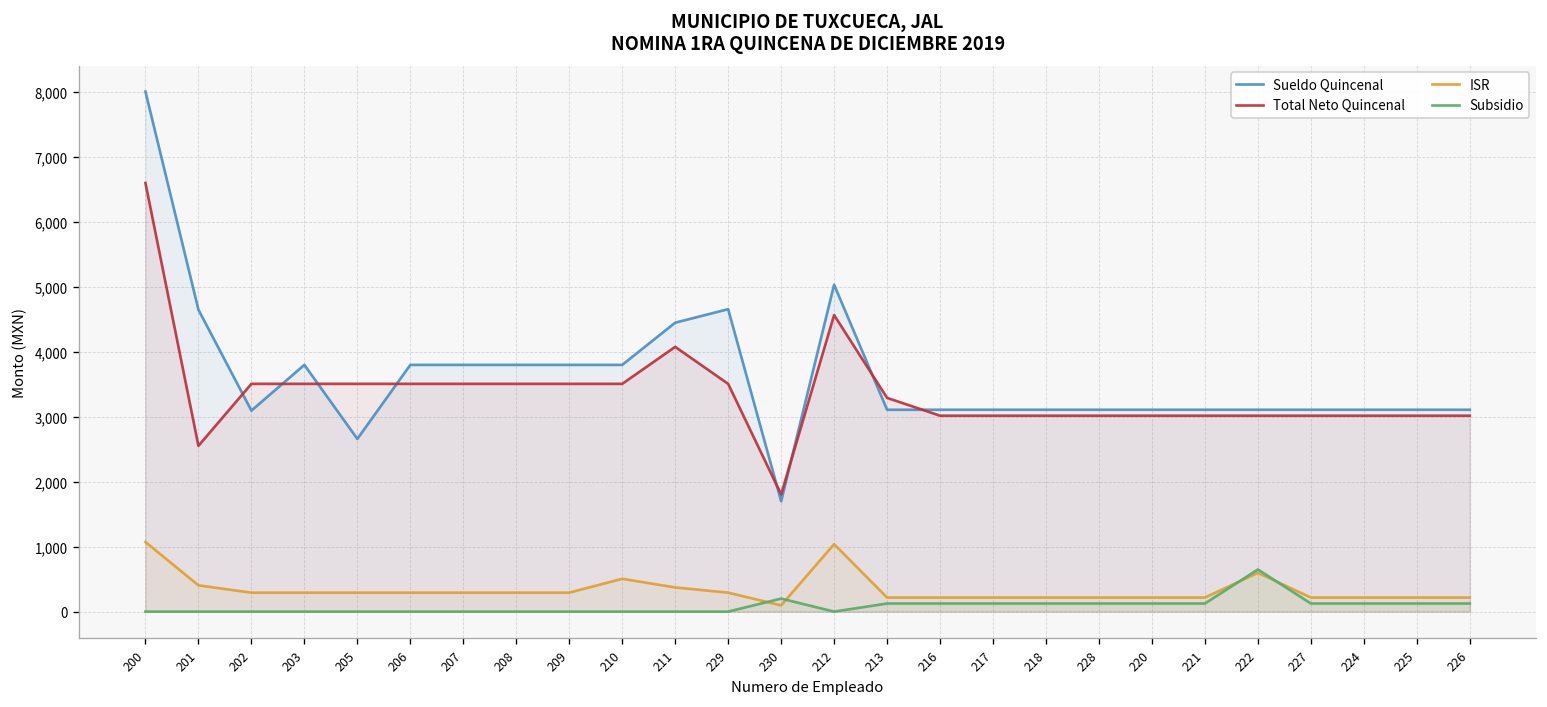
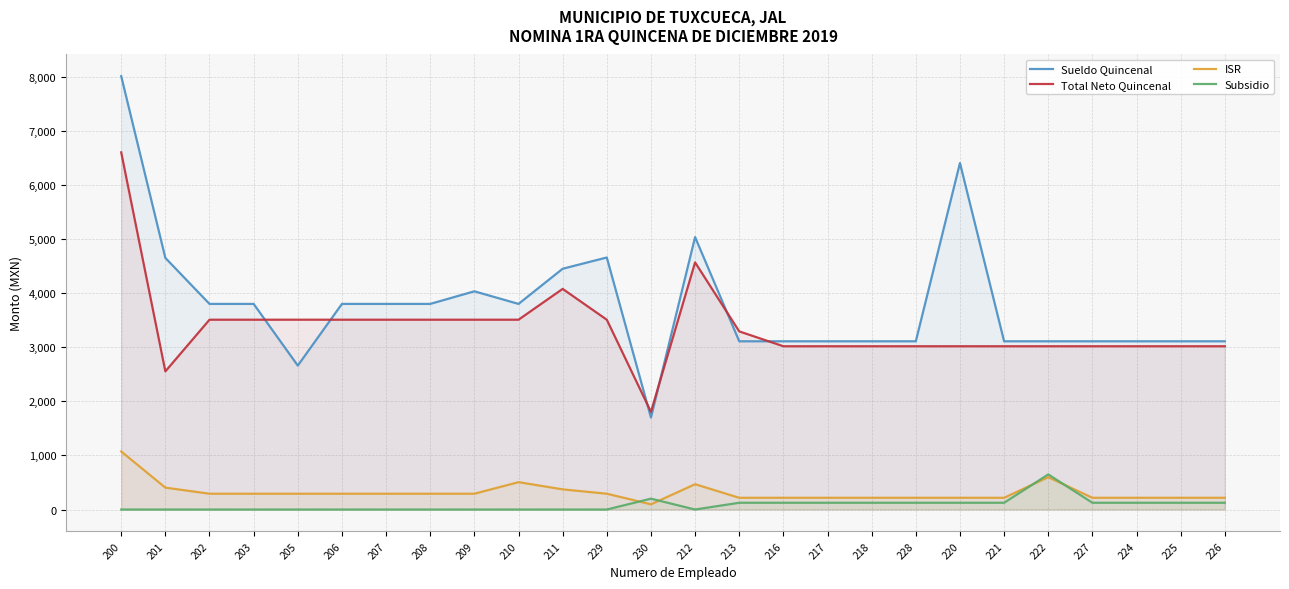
Sueldo Quincenal, 202: 3,100 -> 3,800
Sueldo Quincenal, 209: 3,800 -> 4,000
ISR, 212: 1,000 -> 500
Sueldo Quincenal, 220: 3,100 -> 6,400
